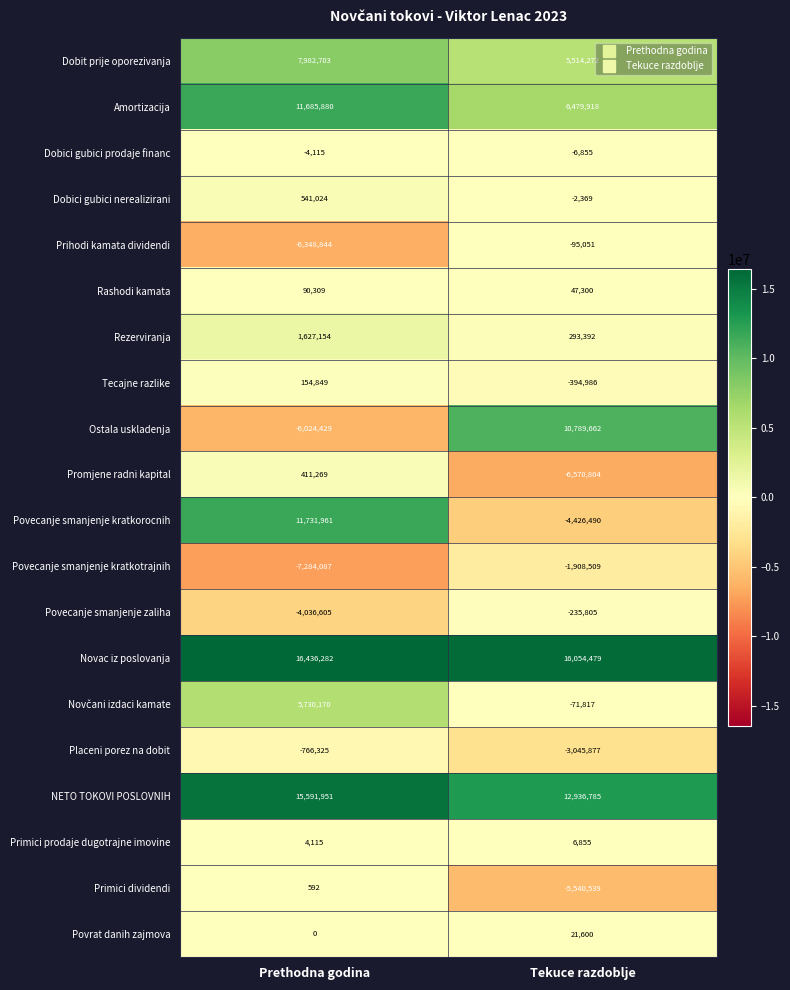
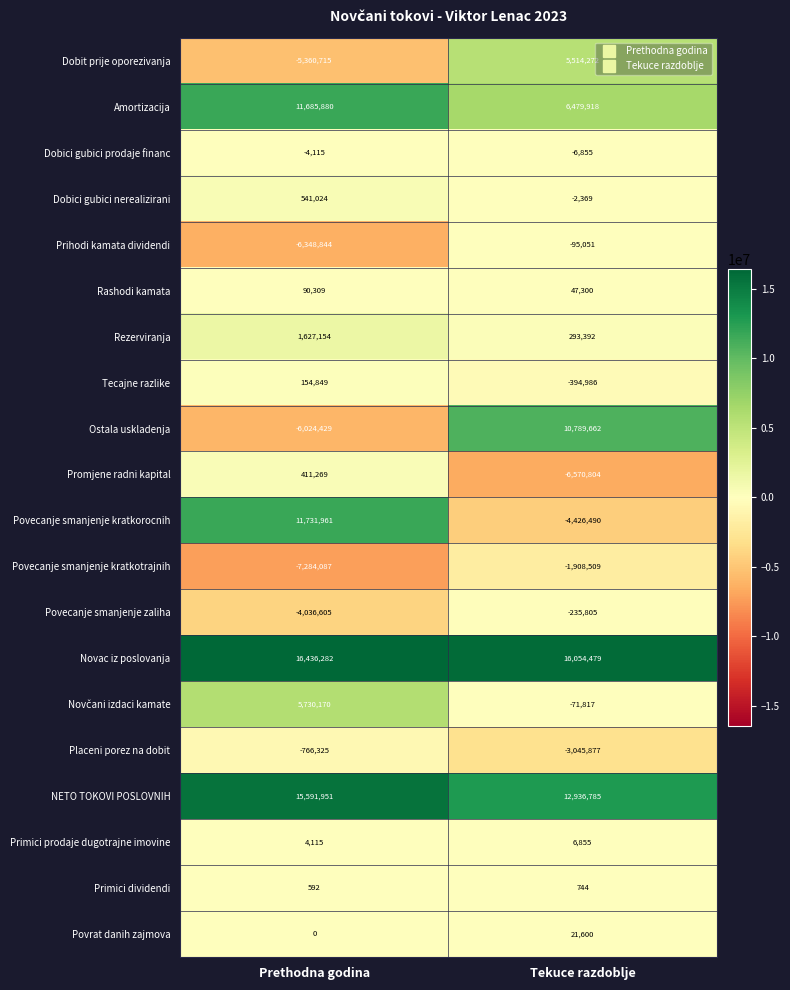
Dobit prije oporezivanja, Prethodna godina: 7,982,703 -> -5,360,715
Primici dividendi, Tekuce razdoblje: -5,540,539 -> 744
